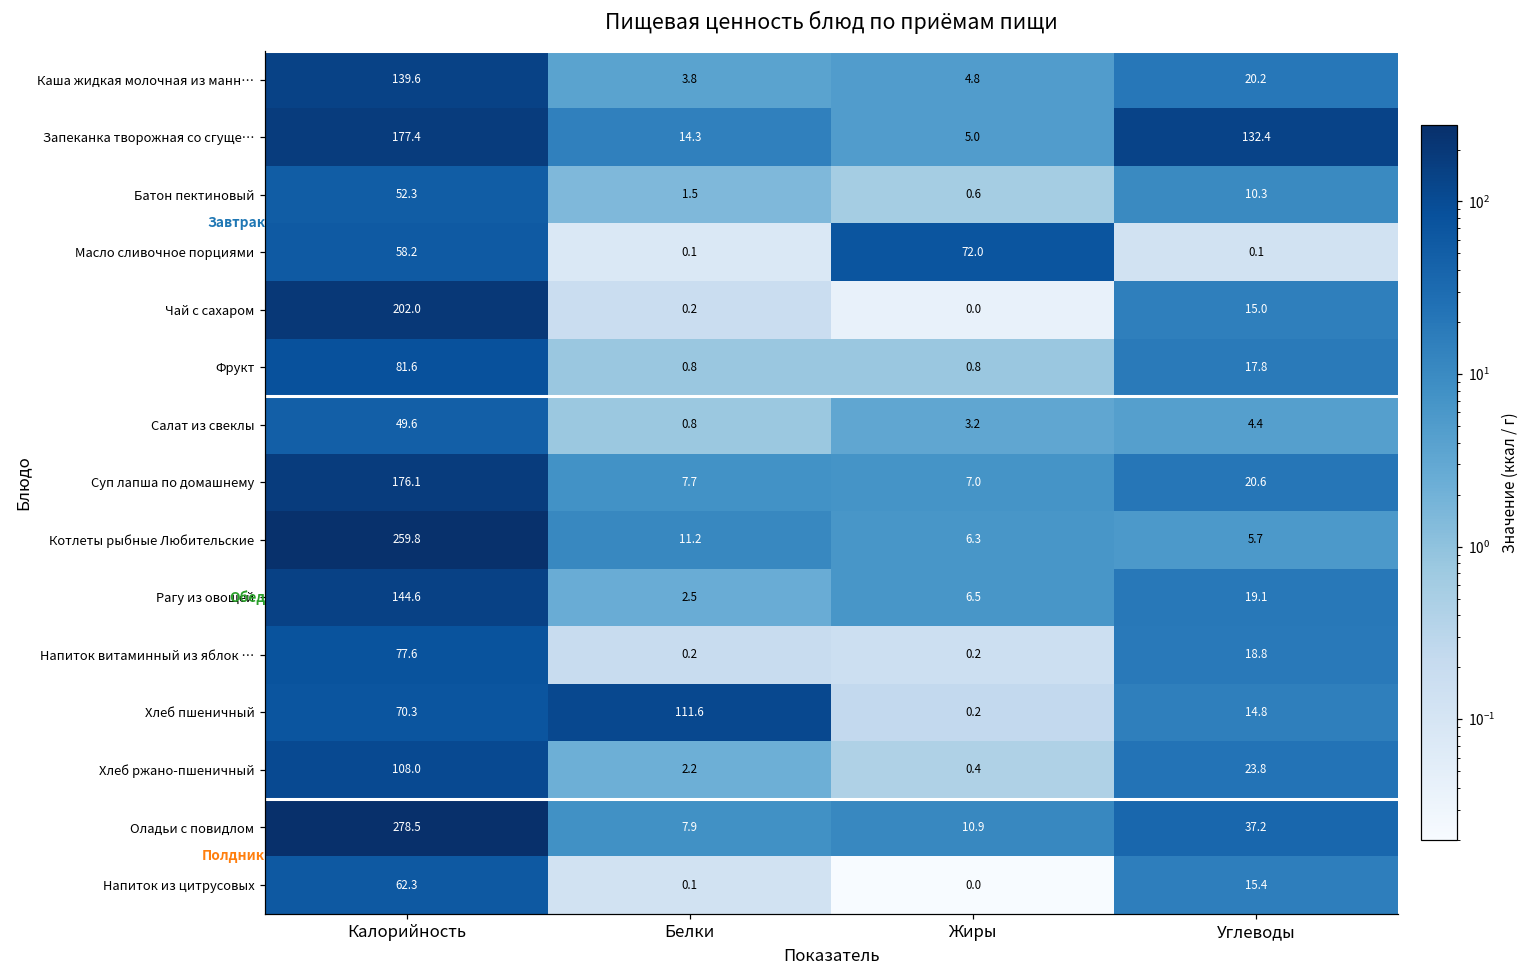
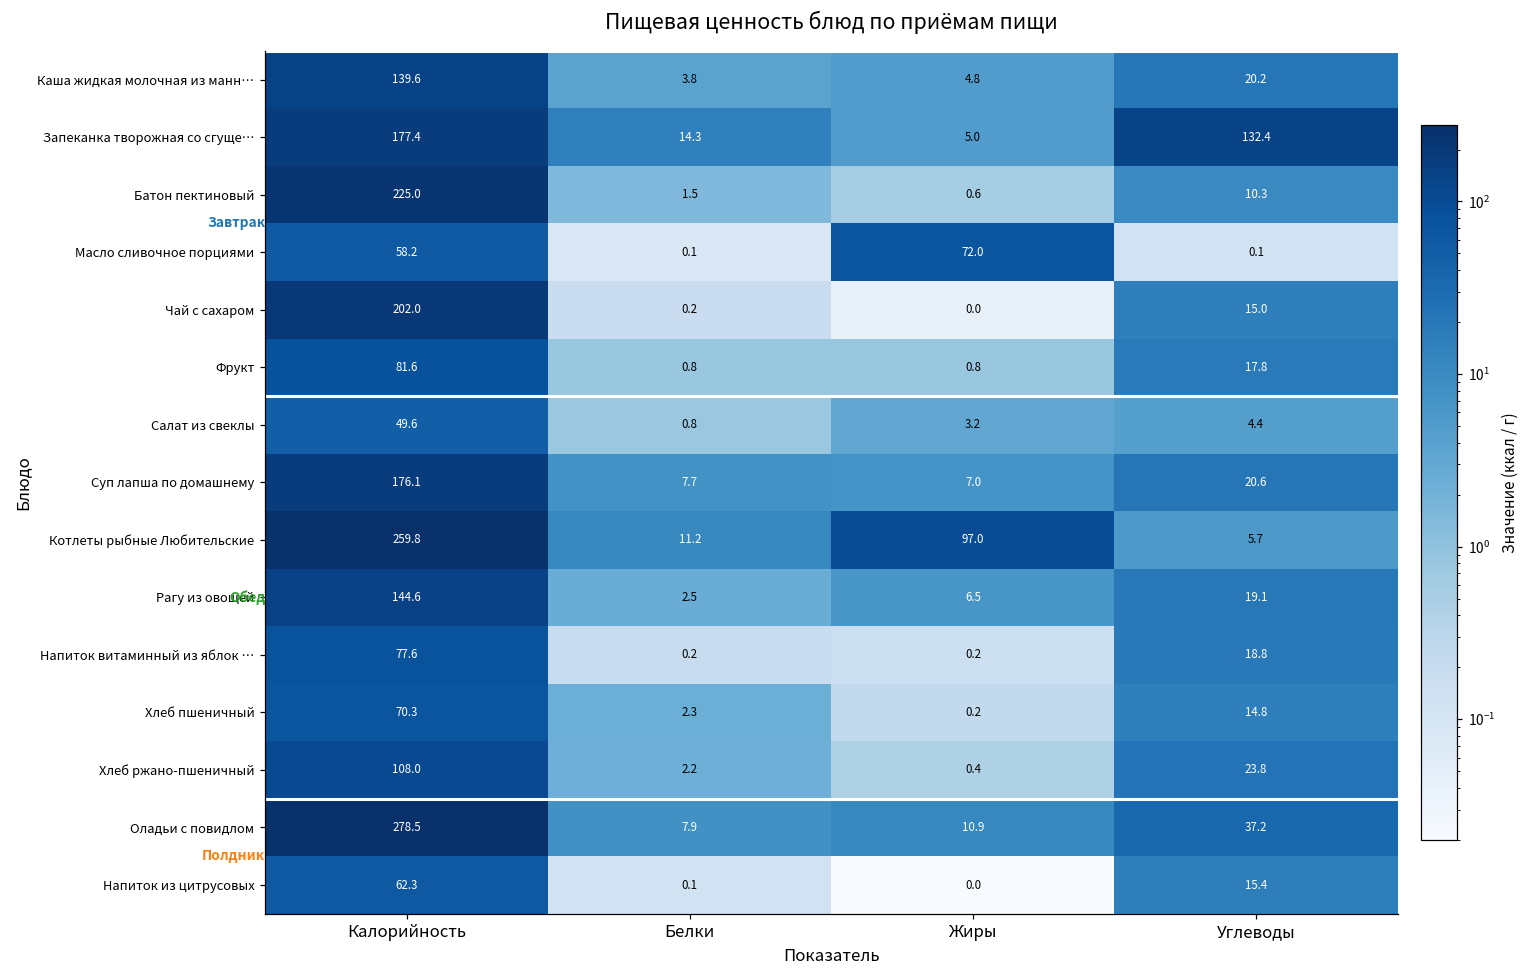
Батон пектиновый, Калорийность: 52.3 -> 225.0
Котлеты рыбные Любительские, Жиры: 6.3 -> 97.0
Хлеб пшеничный, Белки: 111.6 -> 2.3
